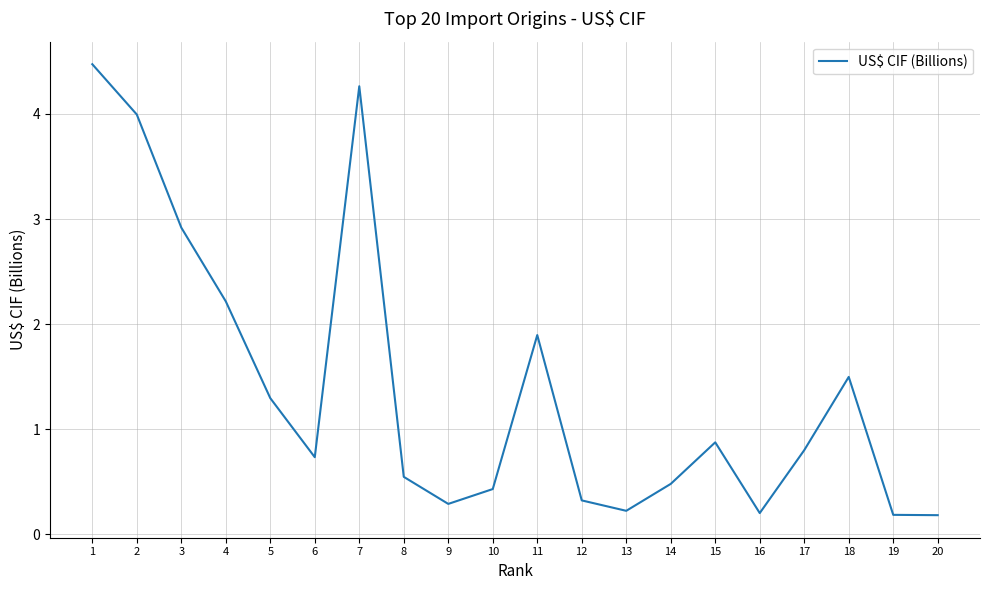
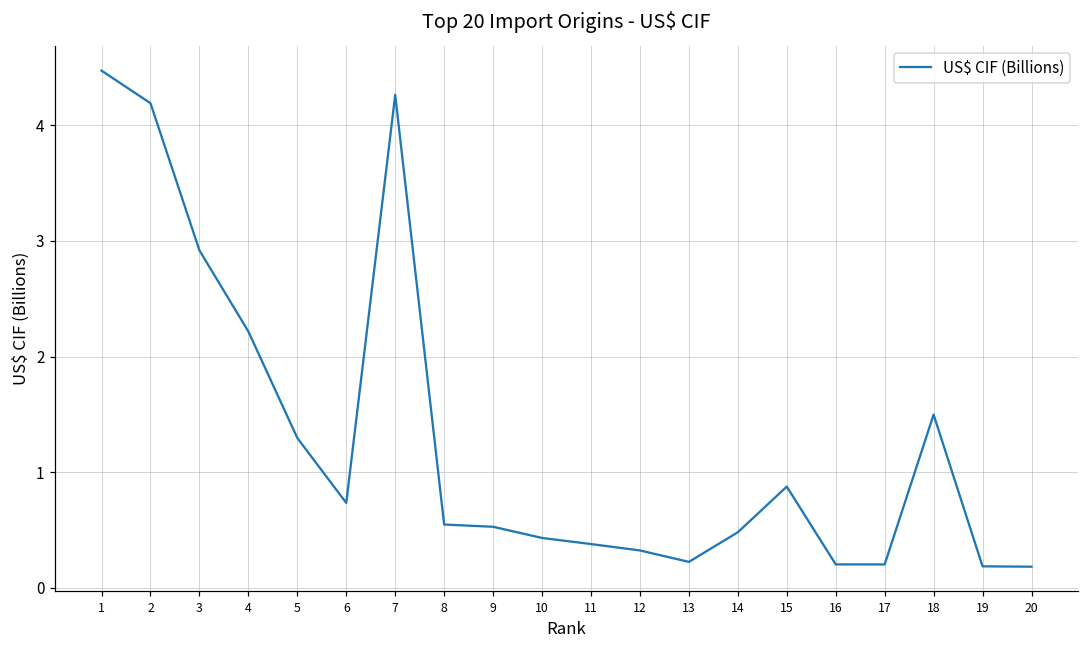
2: 3.99 -> 4.19
9: 0.29 -> 0.53
11: 1.90 -> 0.38
17: 0.80 -> 0.20
